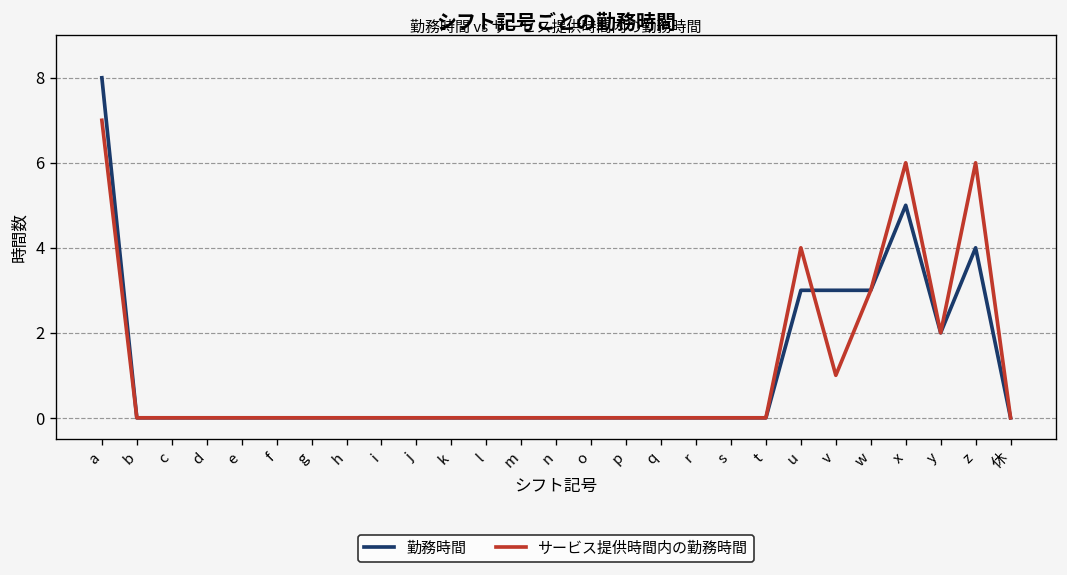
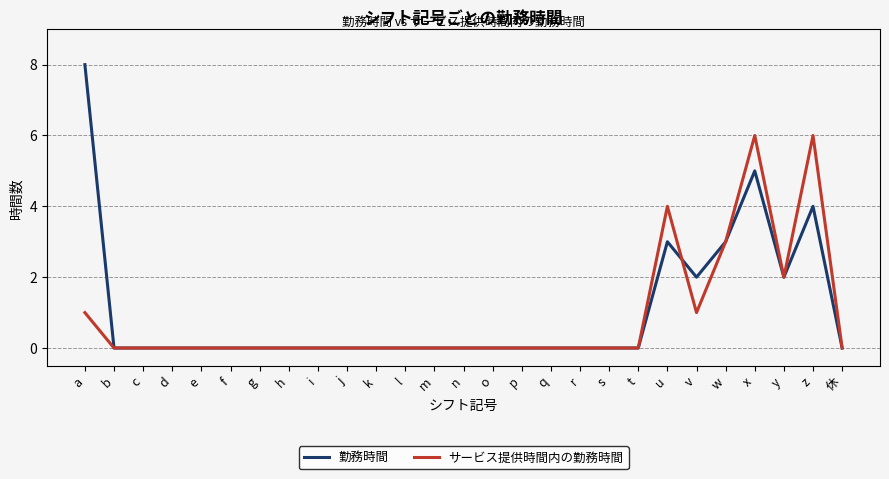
サービス提供時間内の勤務時間, a: 7 -> 1
勤務時間, v: 3 -> 2
